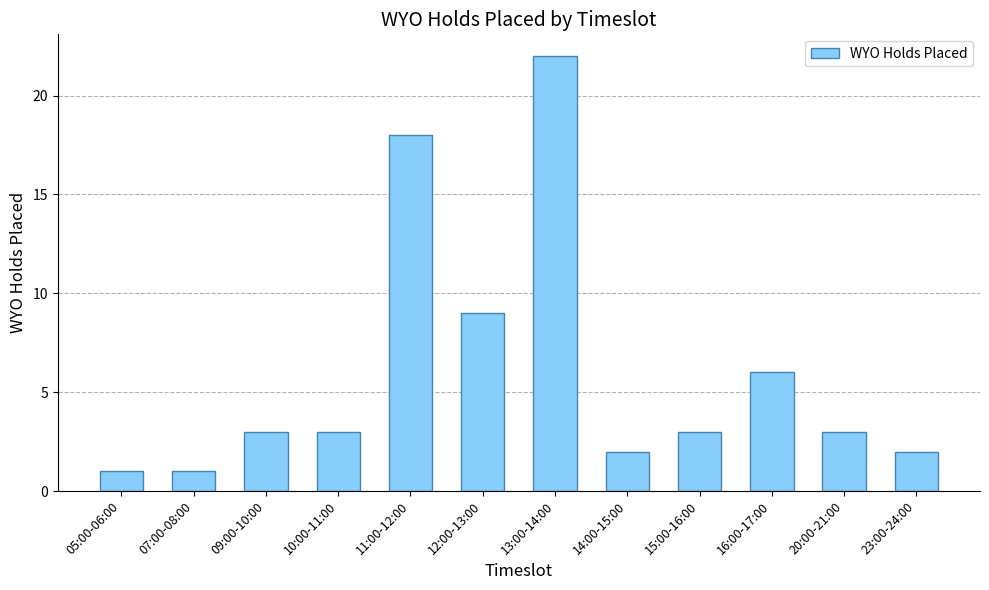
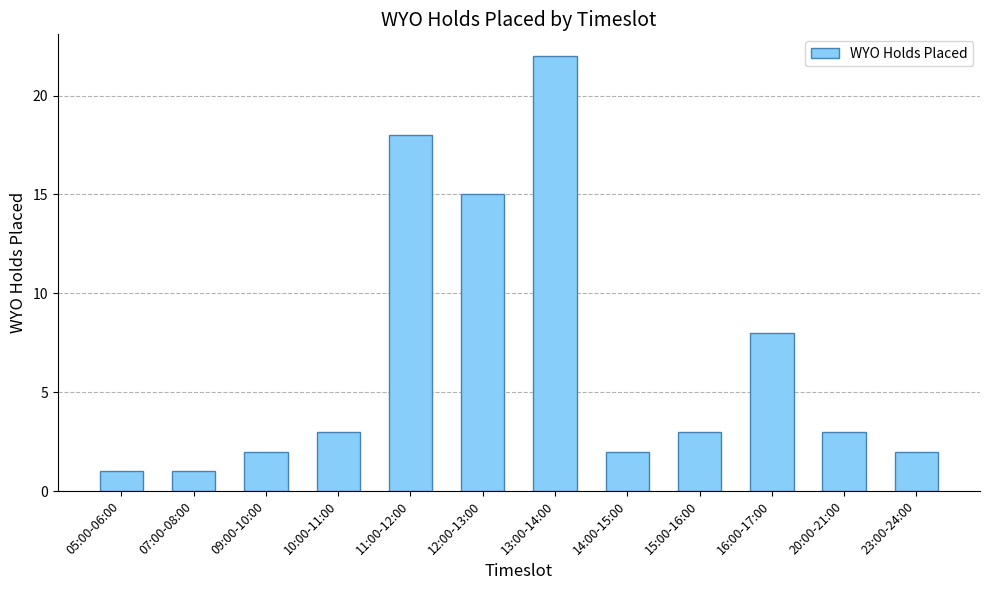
09:00-10:00: 3 -> 2
12:00-13:00: 9 -> 15
16:00-17:00: 6 -> 8
